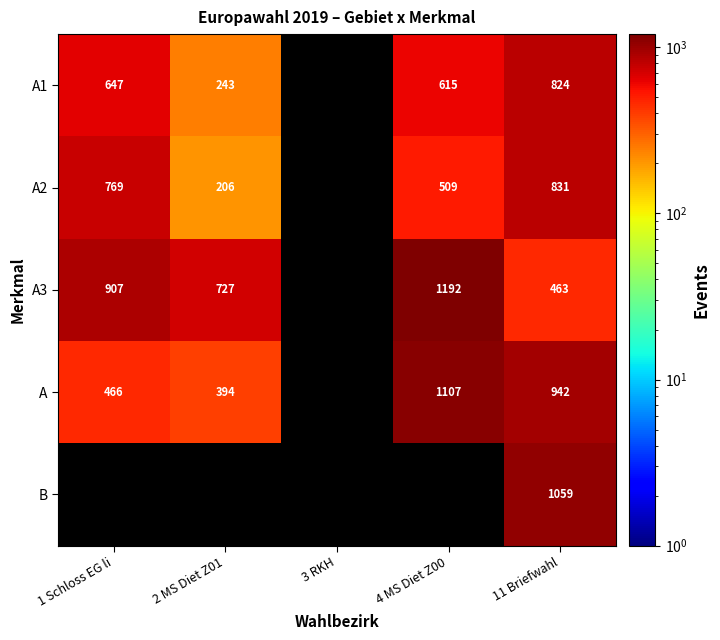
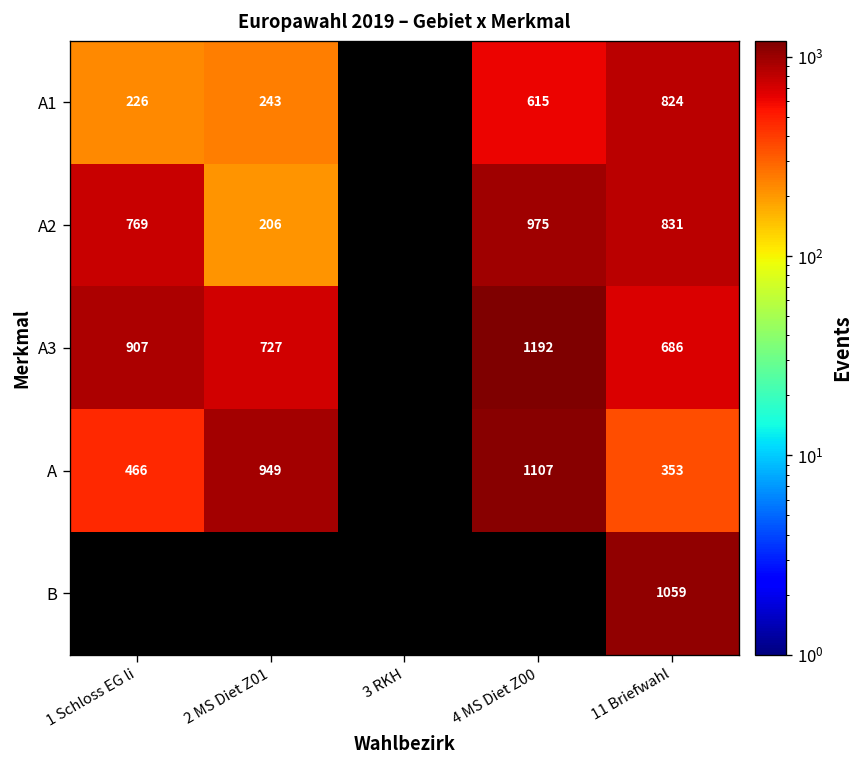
A1, 1 Schloss EG li: 647 -> 226
A2, 4 MS Diet Z00: 509 -> 975
A3, 11 Briefwahl: 463 -> 686
A, 2 MS Diet Z01: 394 -> 949
A, 11 Briefwahl: 942 -> 353
